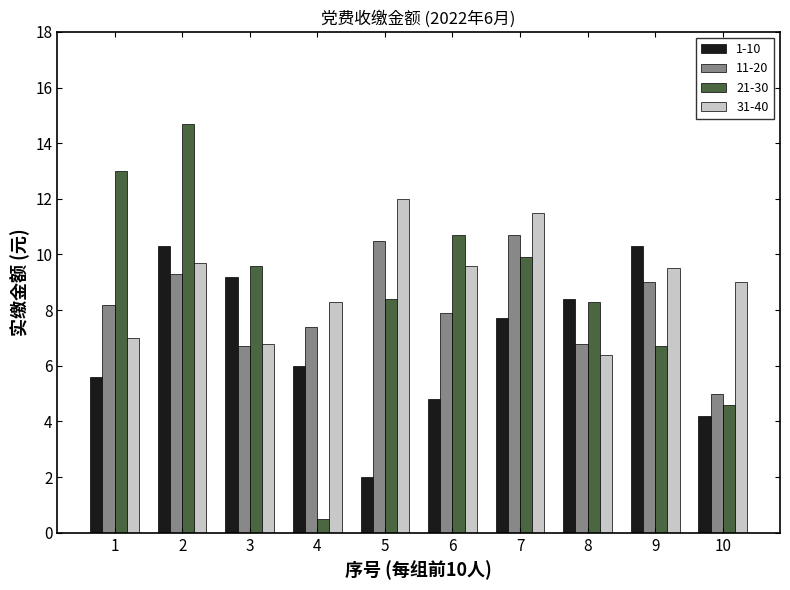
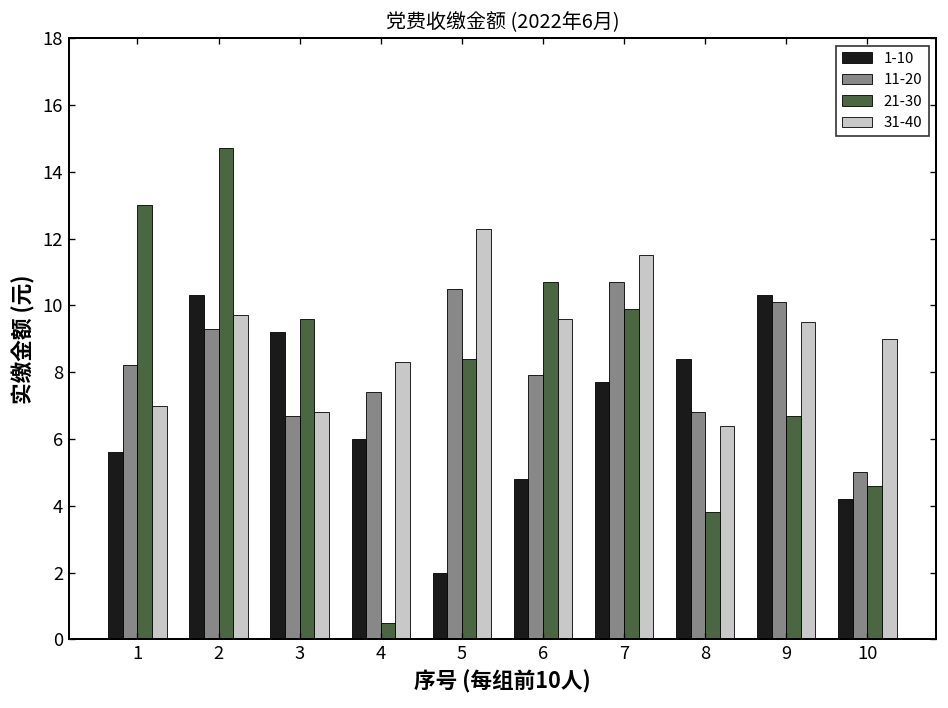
31-40, 5: 12.0 -> 12.3
21-30, 8: 8.3 -> 3.8
11-20, 9: 9.0 -> 10.1
